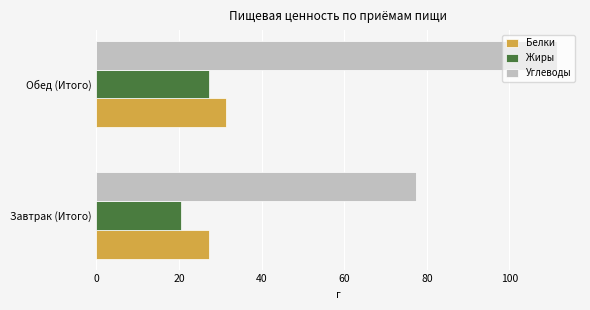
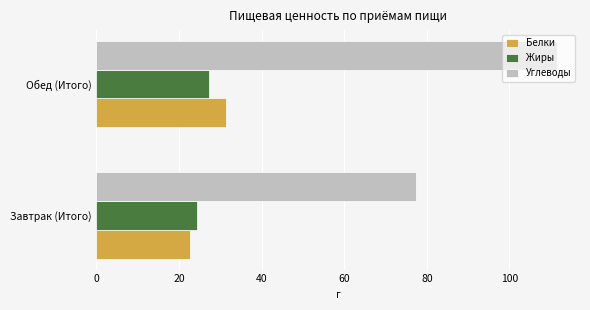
Жиры, Завтрак (Итого): 20 -> 24
Белки, Завтрак (Итого): 27 -> 23
